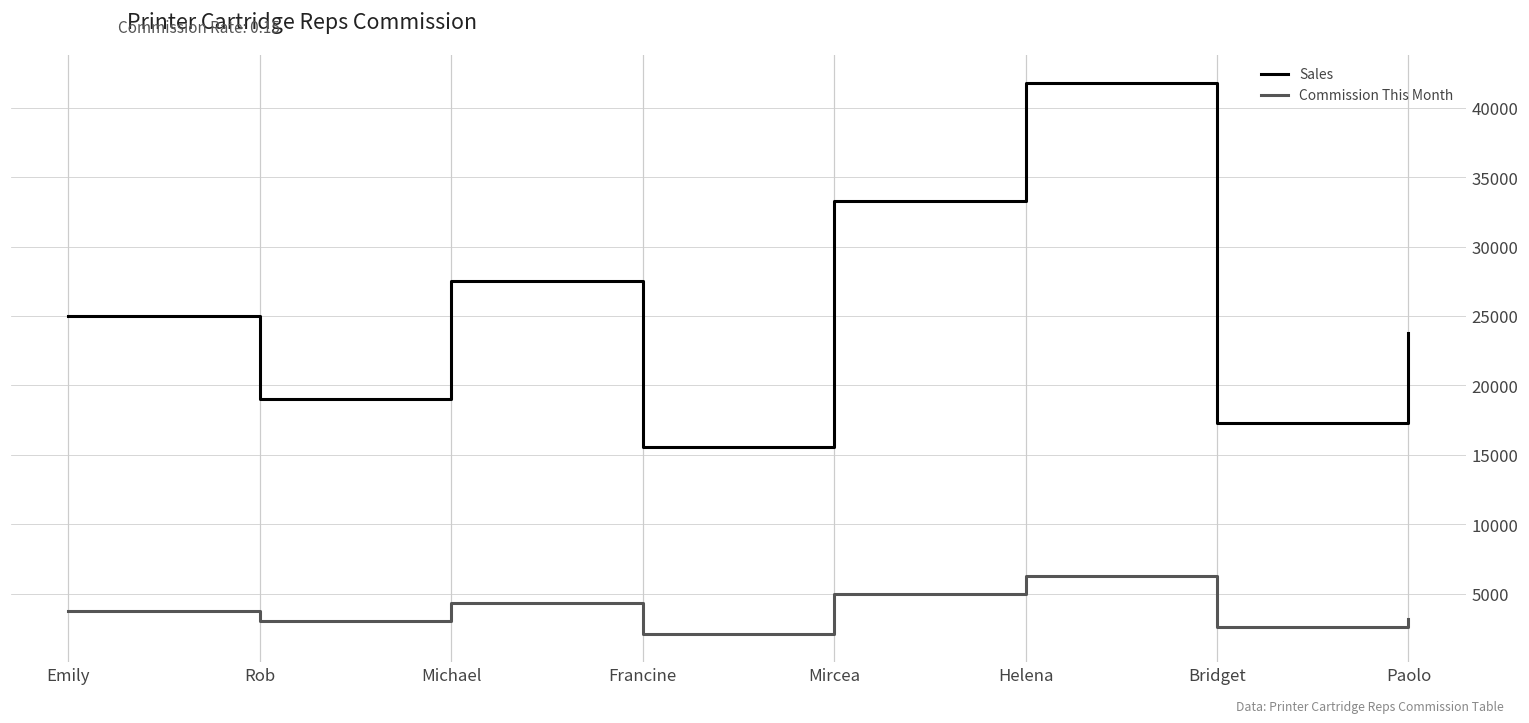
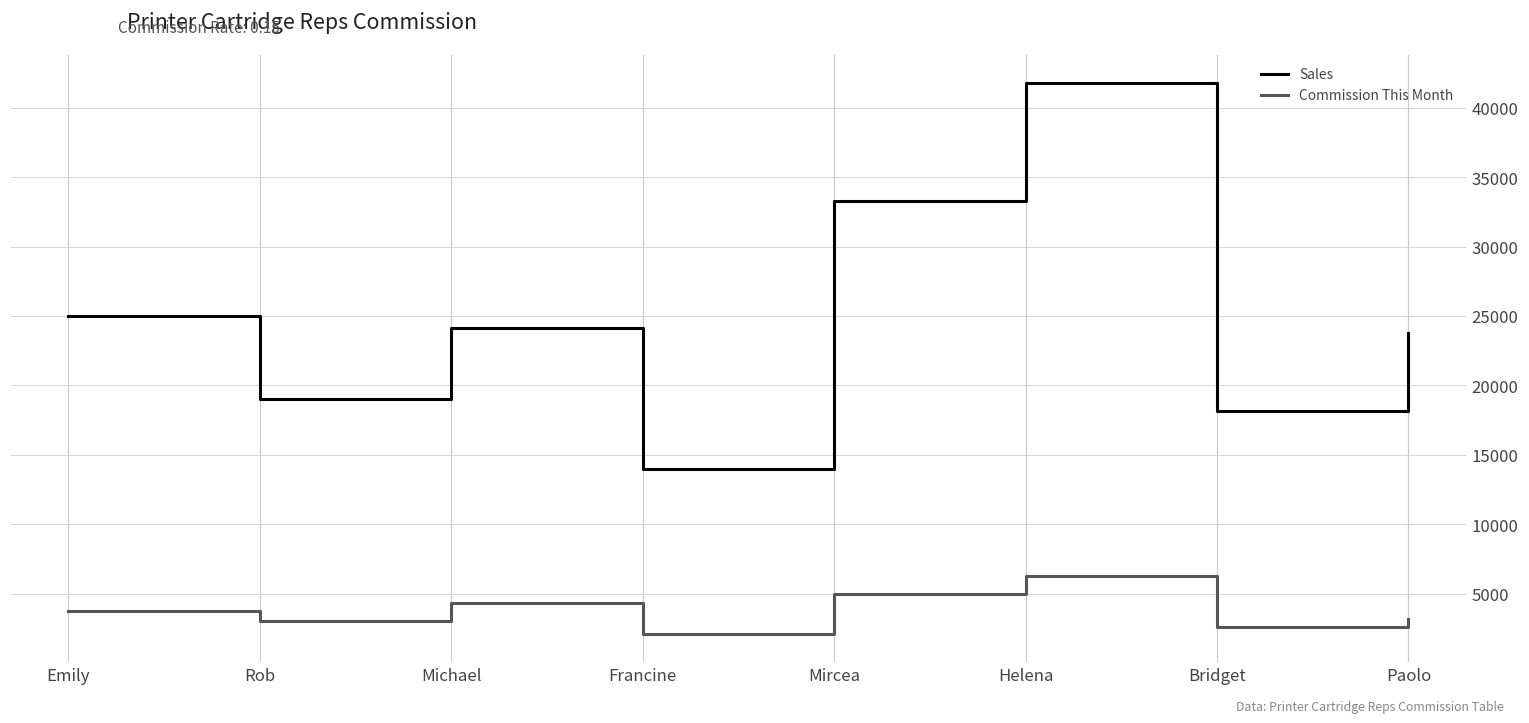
Sales, Michael: 27500 -> 24200
Sales, Francine: 15600 -> 14000
Sales, Bridget: 17300 -> 18200
